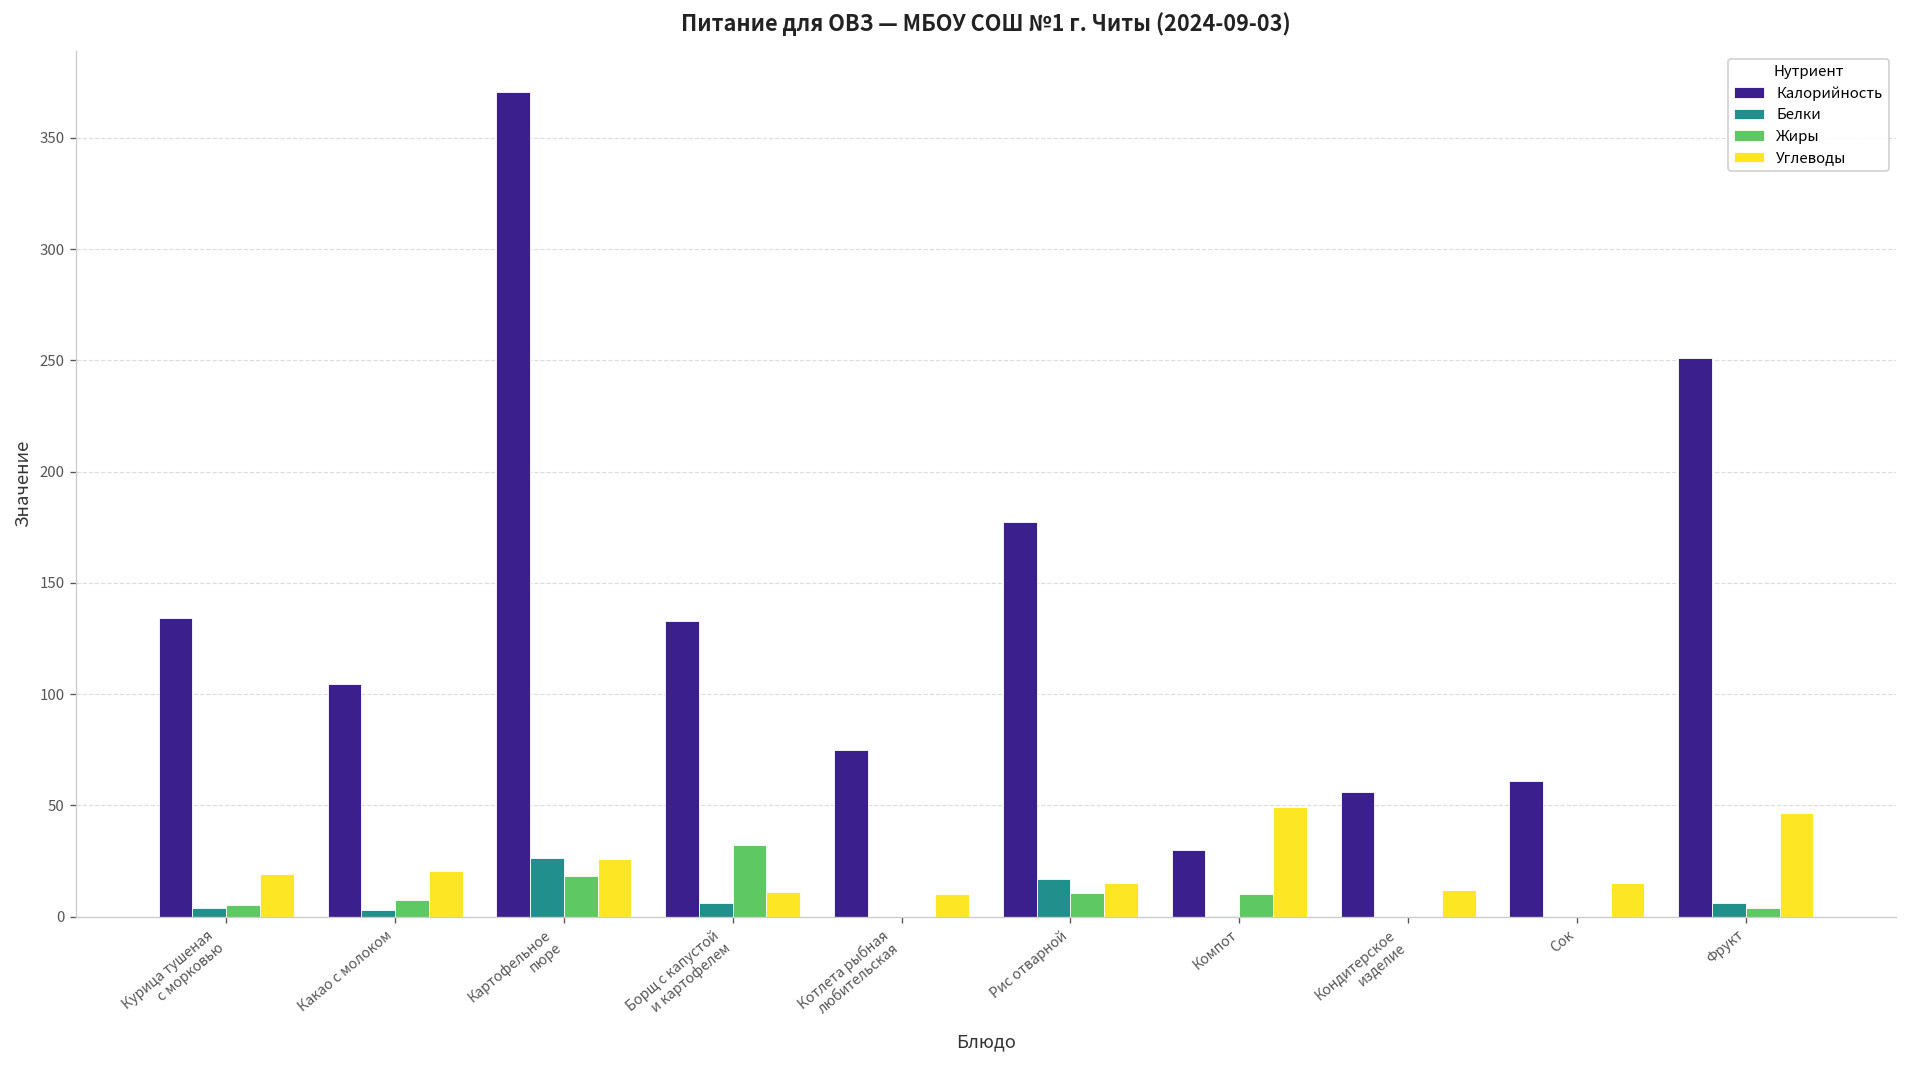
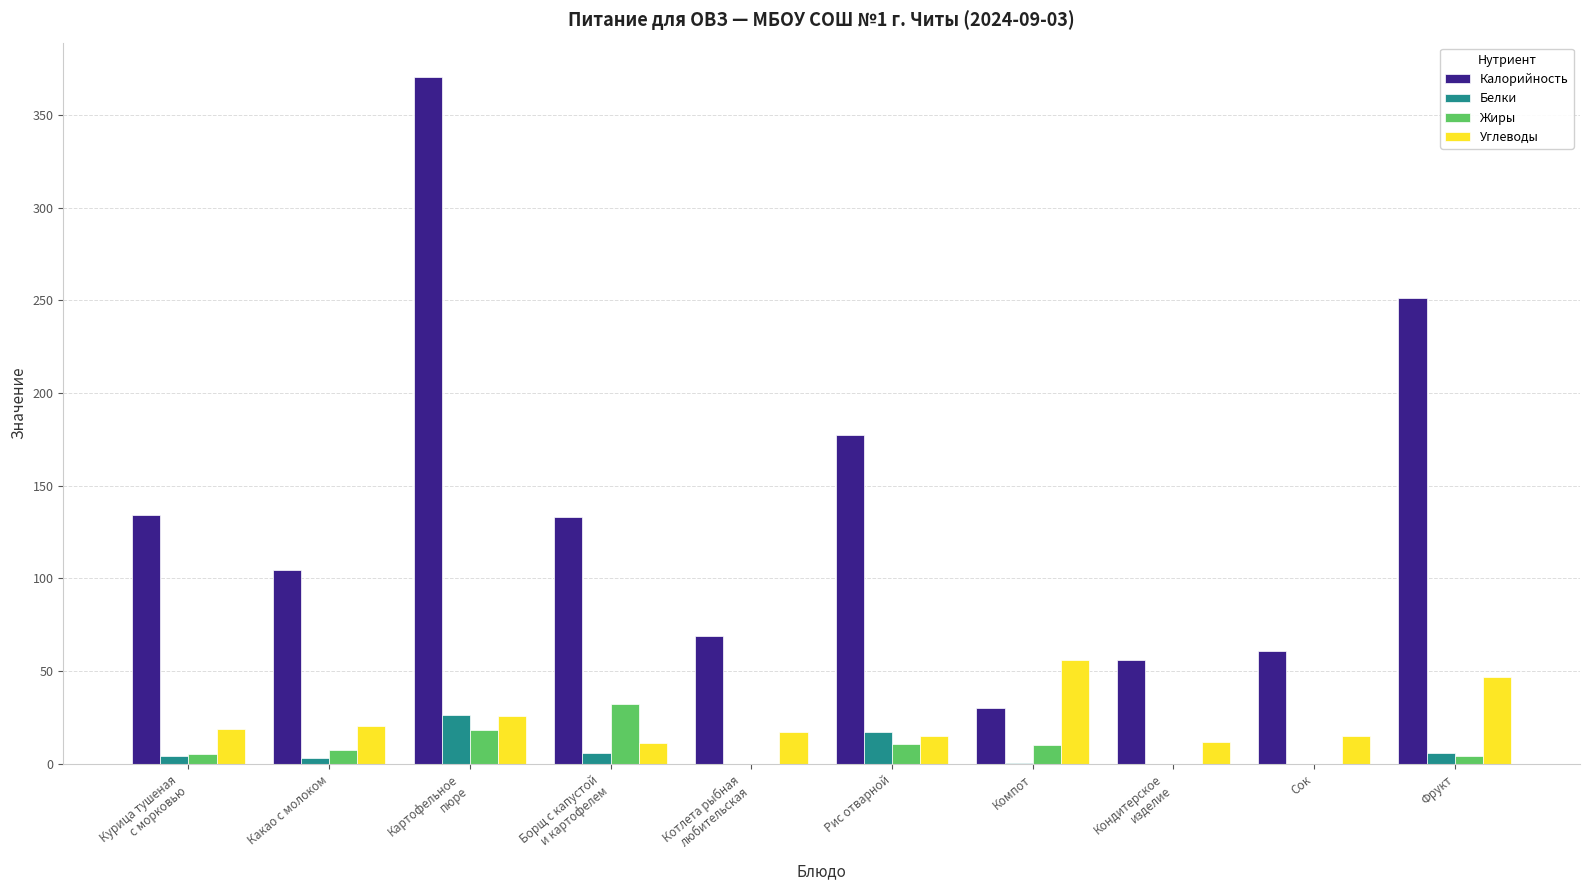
Калорийность, Котлета рыбная любительская: 75 -> 69
Углеводы, Котлета рыбная любительская: 10 -> 17
Углеводы, Компот: 49 -> 56
